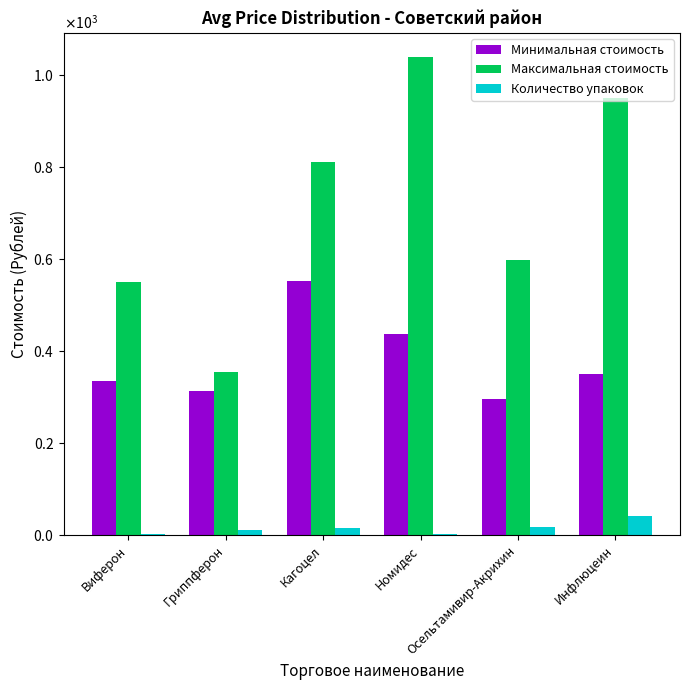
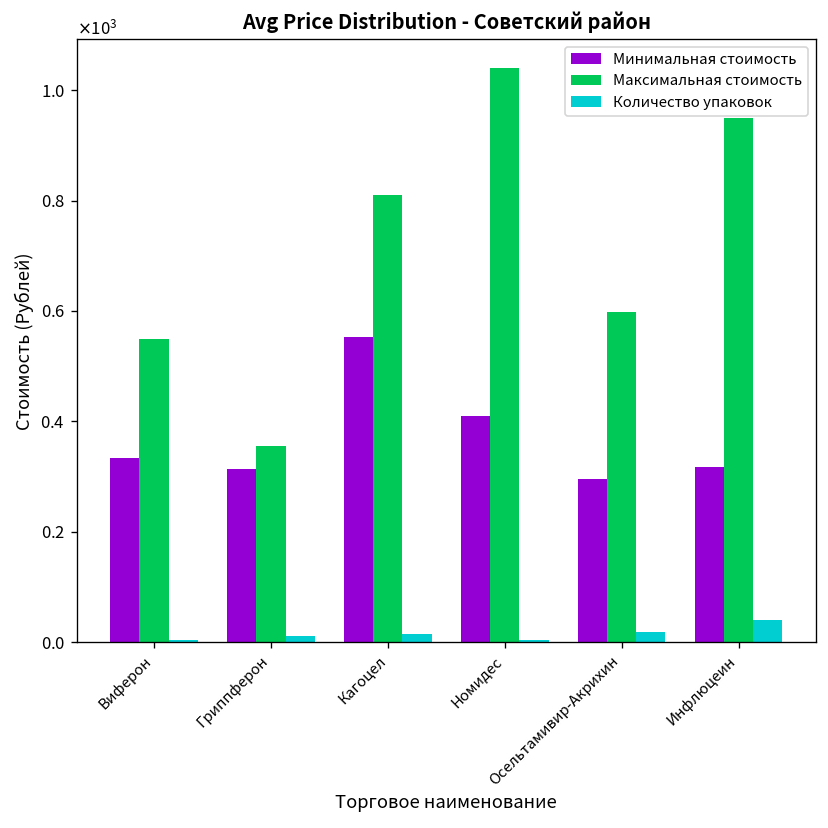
Минимальная стоимость, Номидес: 440 -> 410
Минимальная стоимость, Инфлюцеин: 350 -> 320
